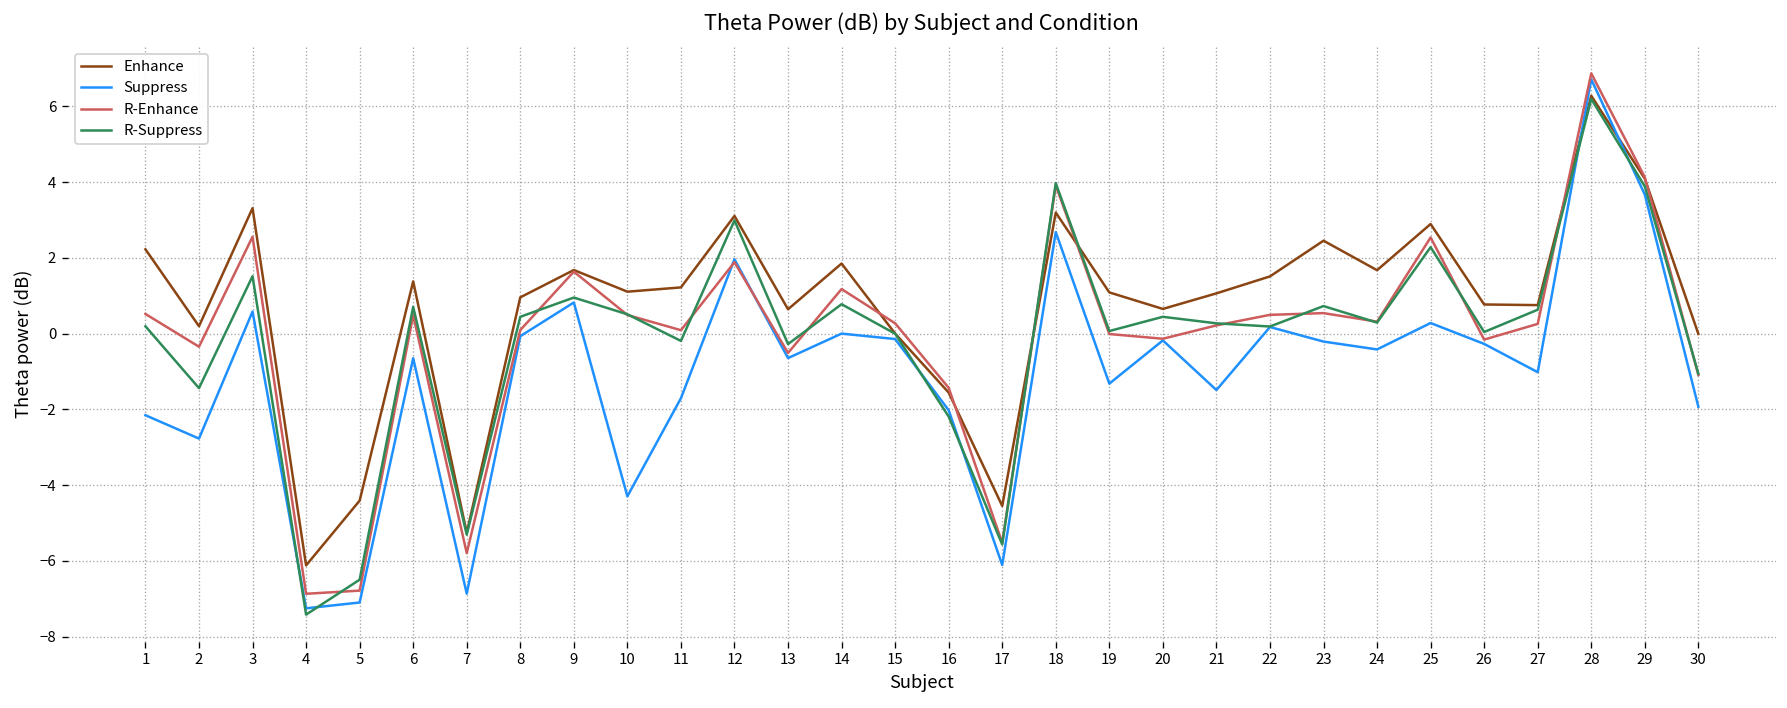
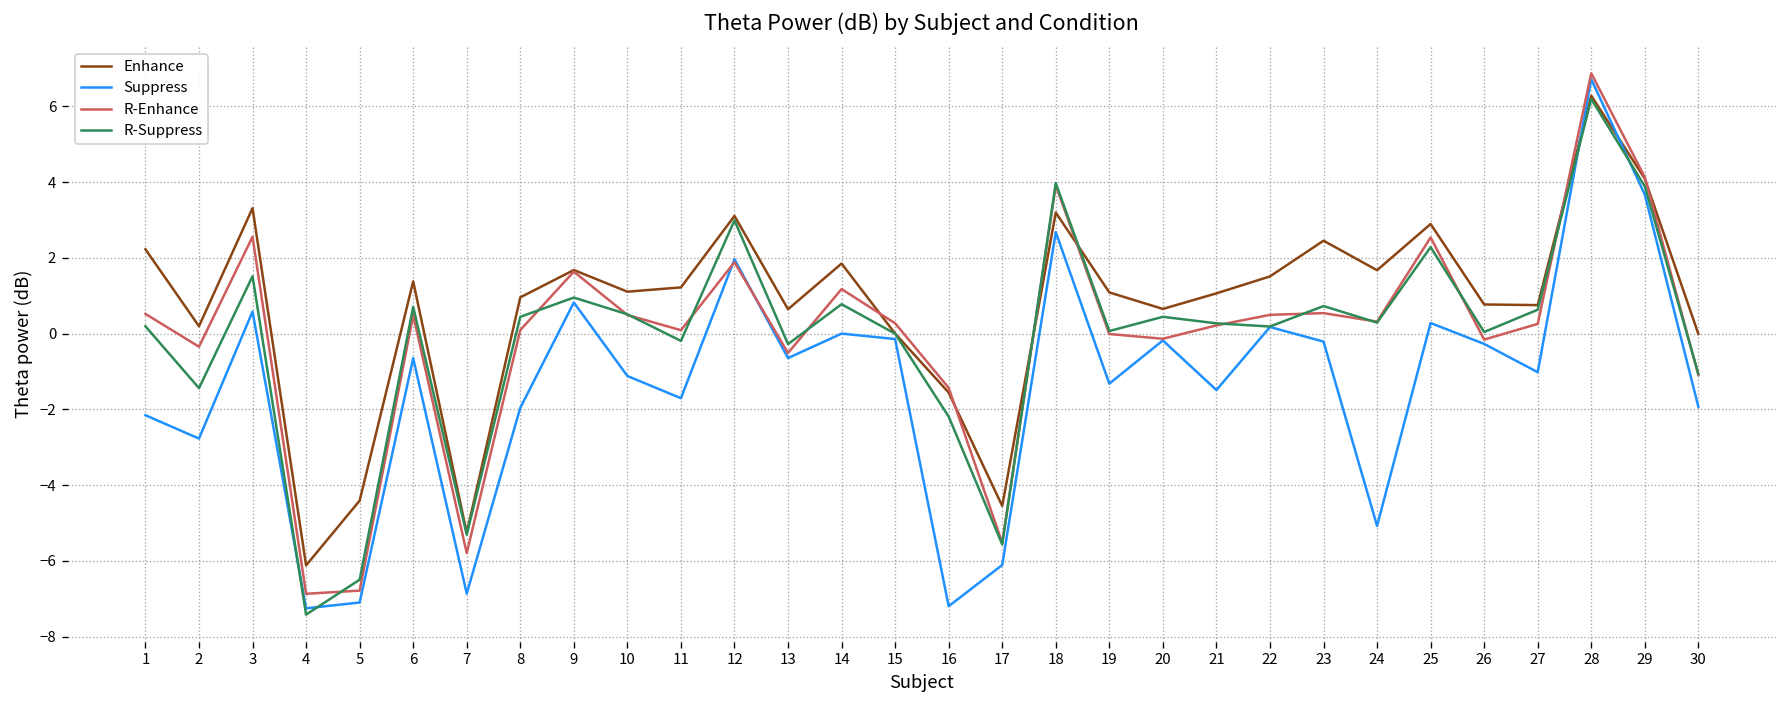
Suppress, 8: -0.1 -> -2.0
Suppress, 10: -4.3 -> -1.1
Suppress, 16: -2.0 -> -7.2
Suppress, 24: -0.4 -> -5.1
